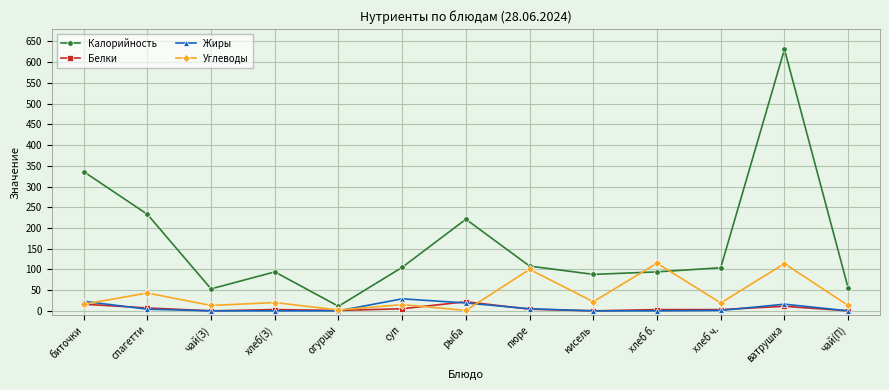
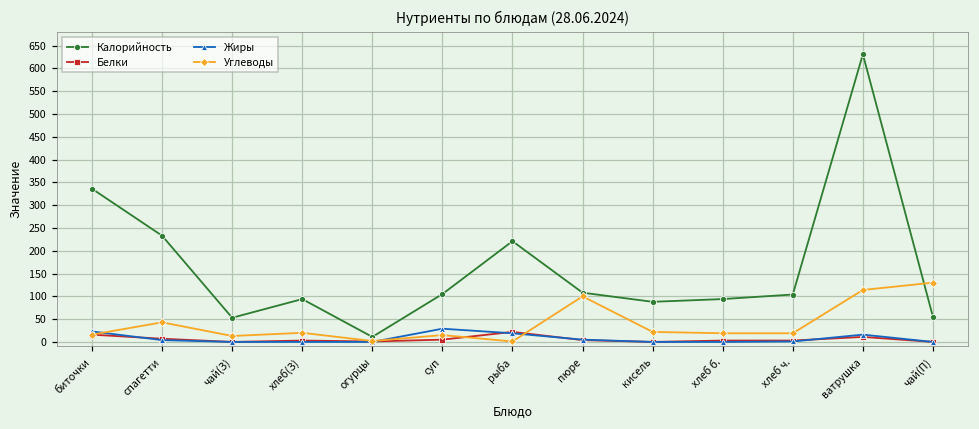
Углеводы, хлеб б.: 120 -> 20
Углеводы, чай(П): 10 -> 130
